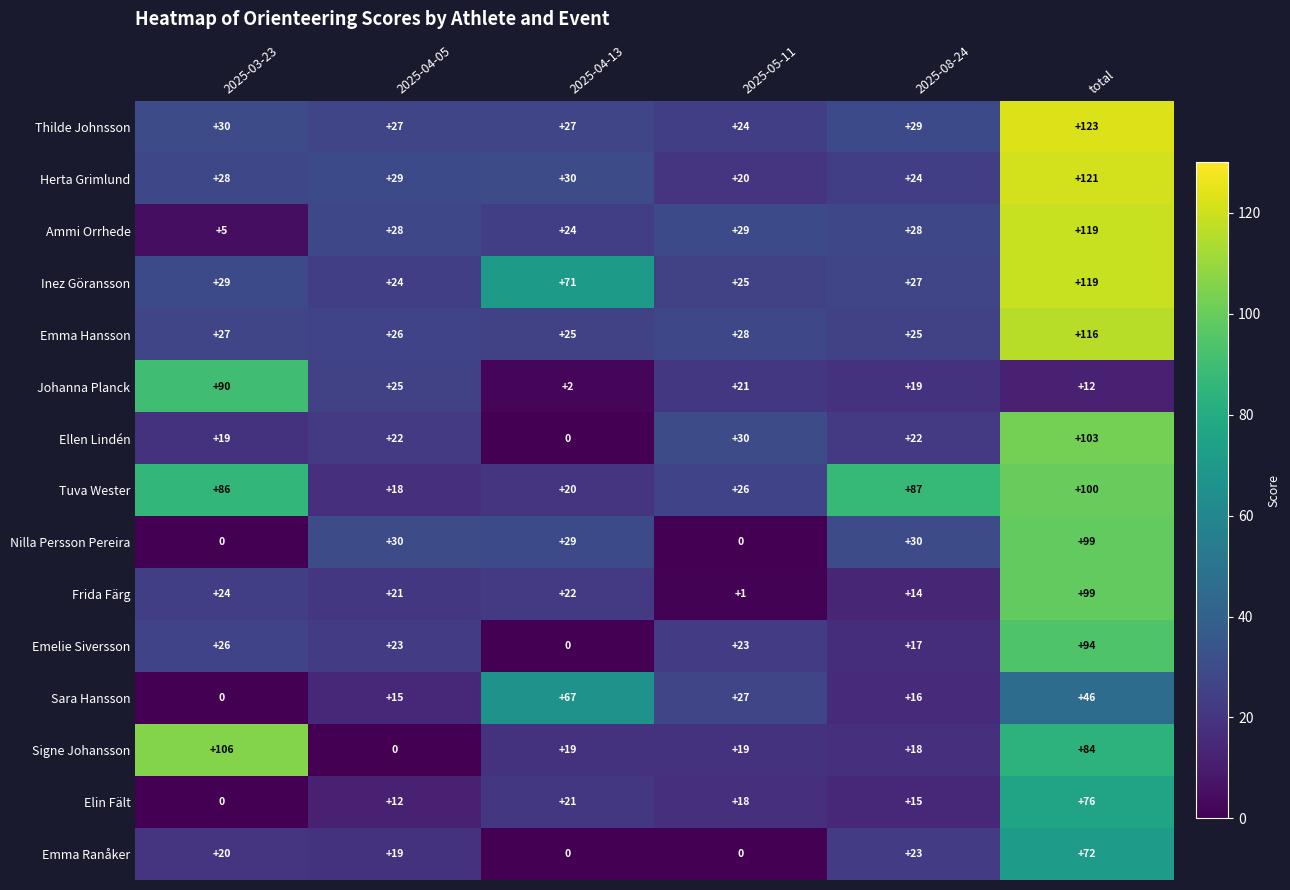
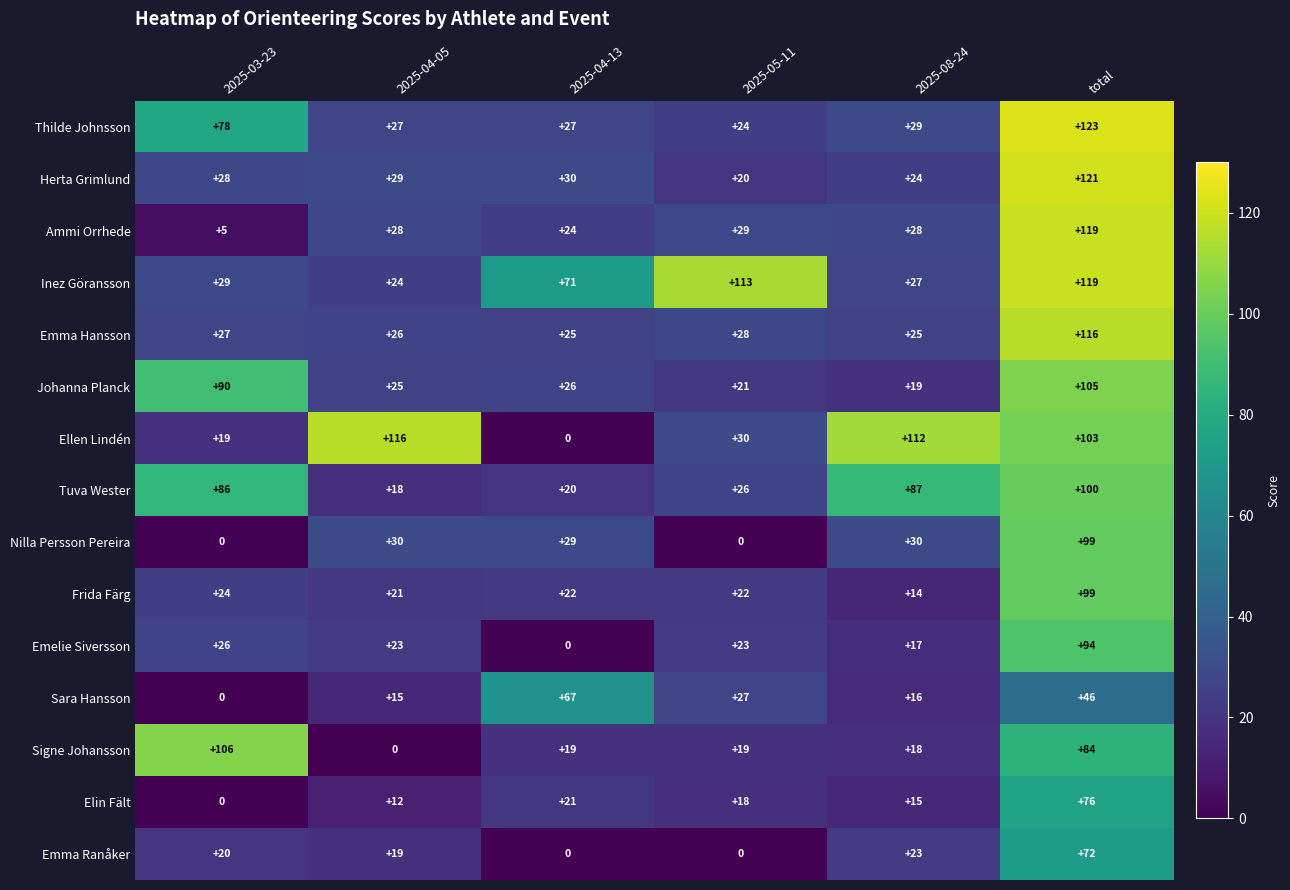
Thilde Johnsson, 2025-03-23: +30 -> +78
Inez Göransson, 2025-05-11: +25 -> +113
Johanna Planck, 2025-04-13: +2 -> +26
Johanna Planck, total: +12 -> +105
Ellen Lindén, 2025-04-05: +22 -> +116
Ellen Lindén, 2025-08-24: +22 -> +112
Frida Färg, 2025-05-11: +1 -> +22
